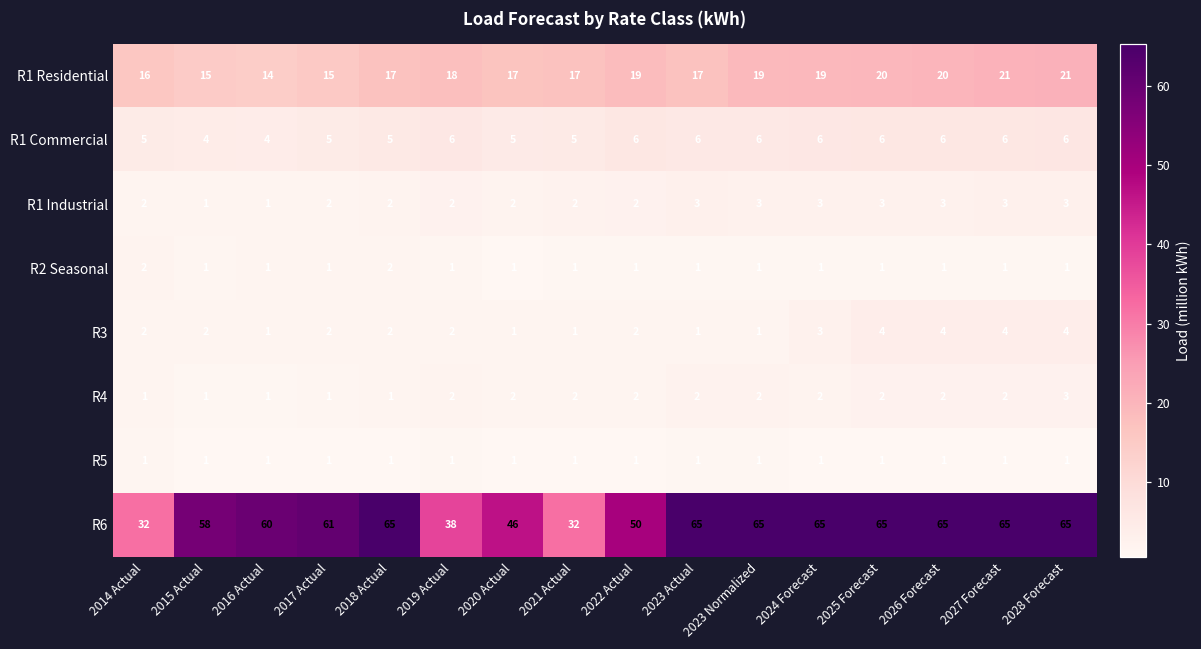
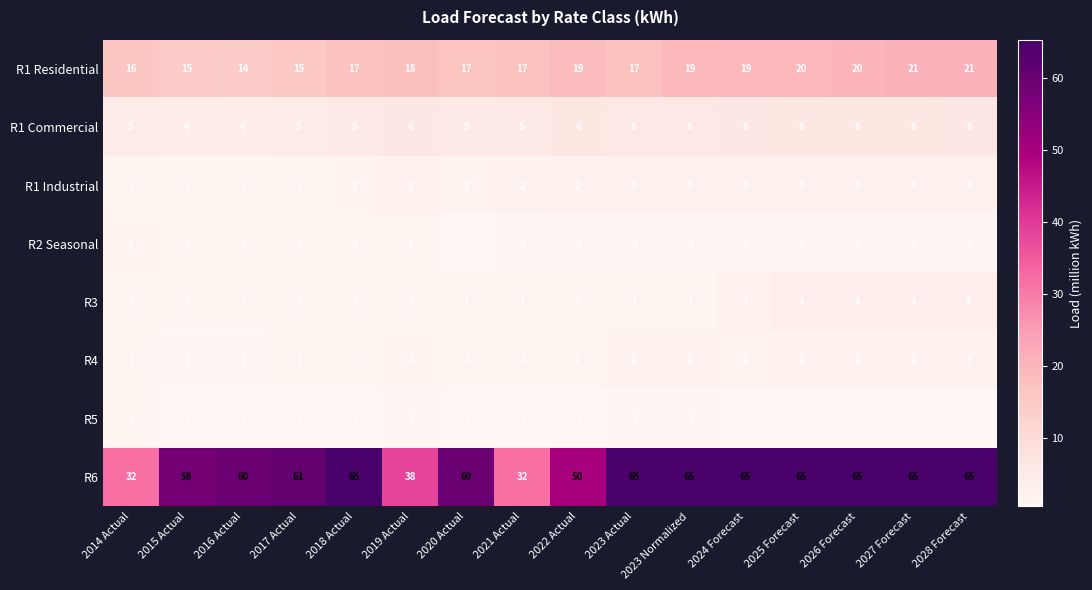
R6, 2020 Actual: 46 -> 60
